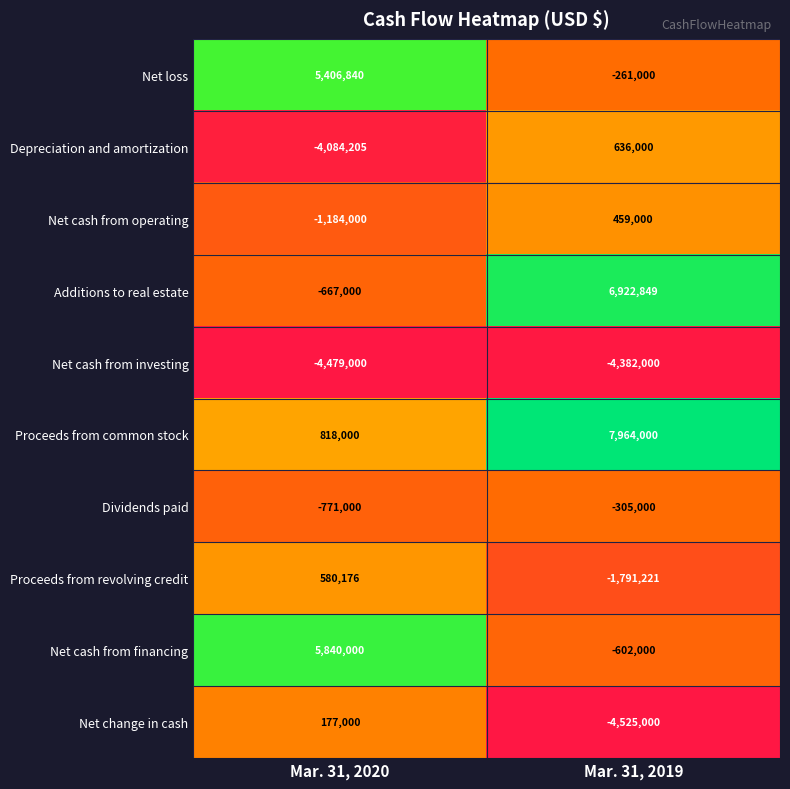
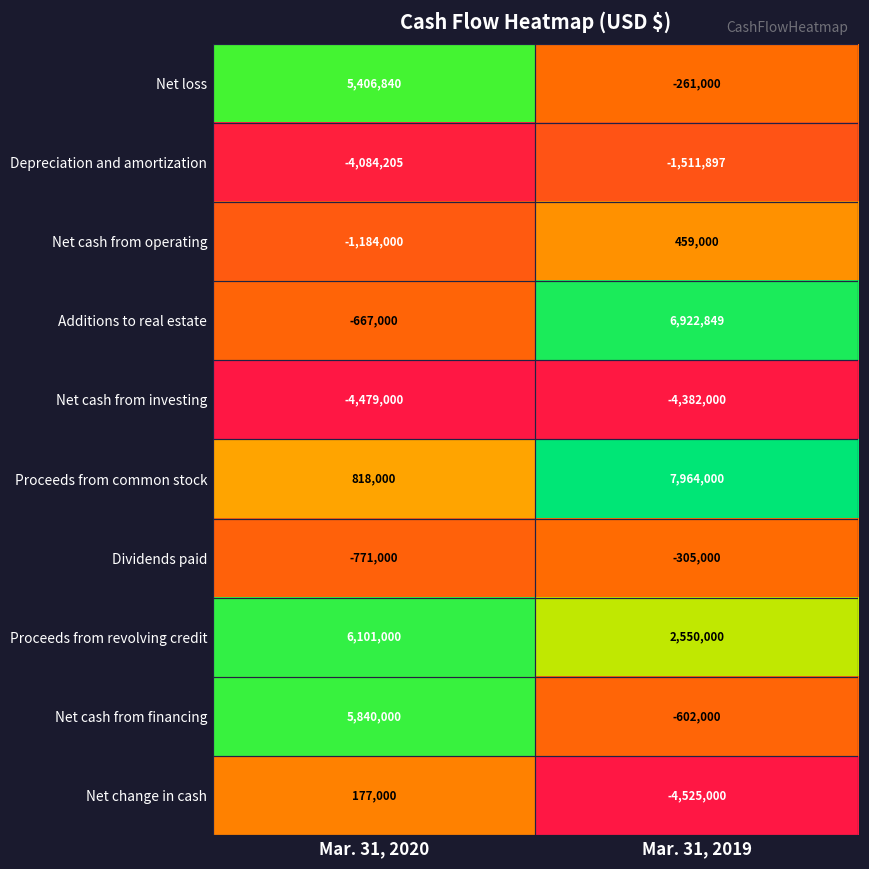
Depreciation and amortization, Mar. 31, 2019: 636,000 -> -1,511,897
Proceeds from revolving credit, Mar. 31, 2020: 580,176 -> 6,101,000
Proceeds from revolving credit, Mar. 31, 2019: -1,791,221 -> 2,550,000
